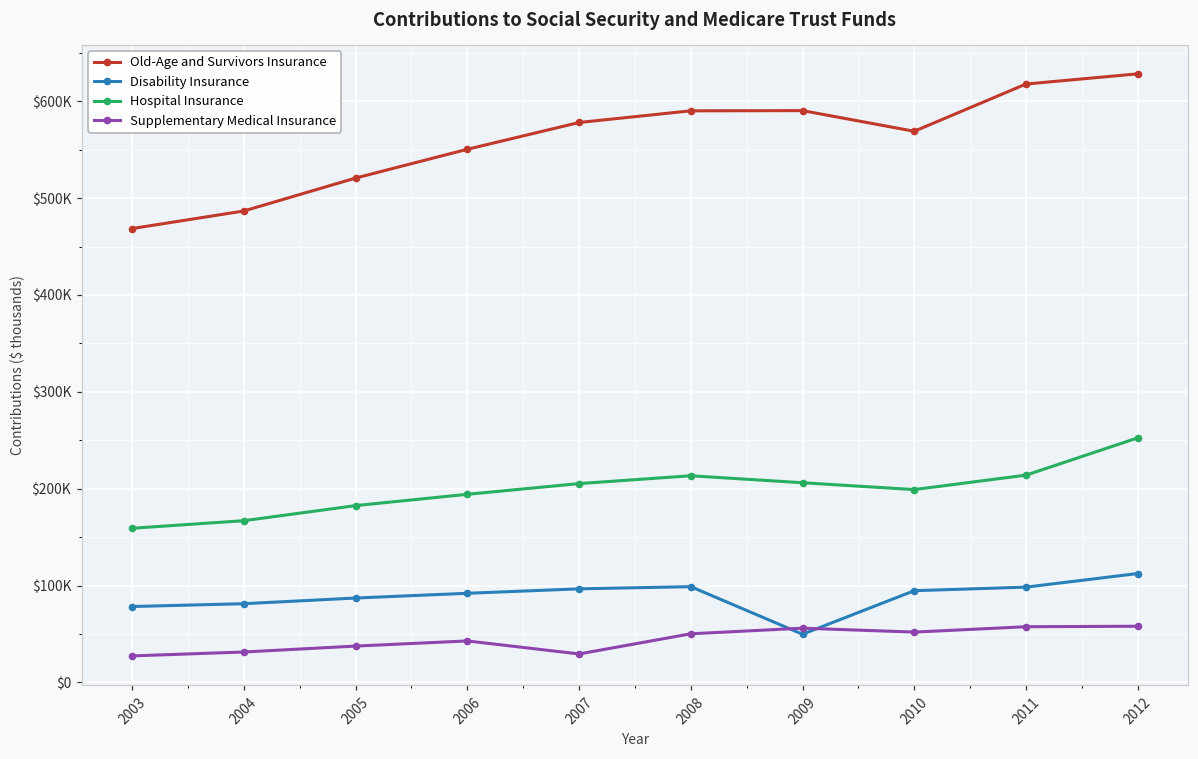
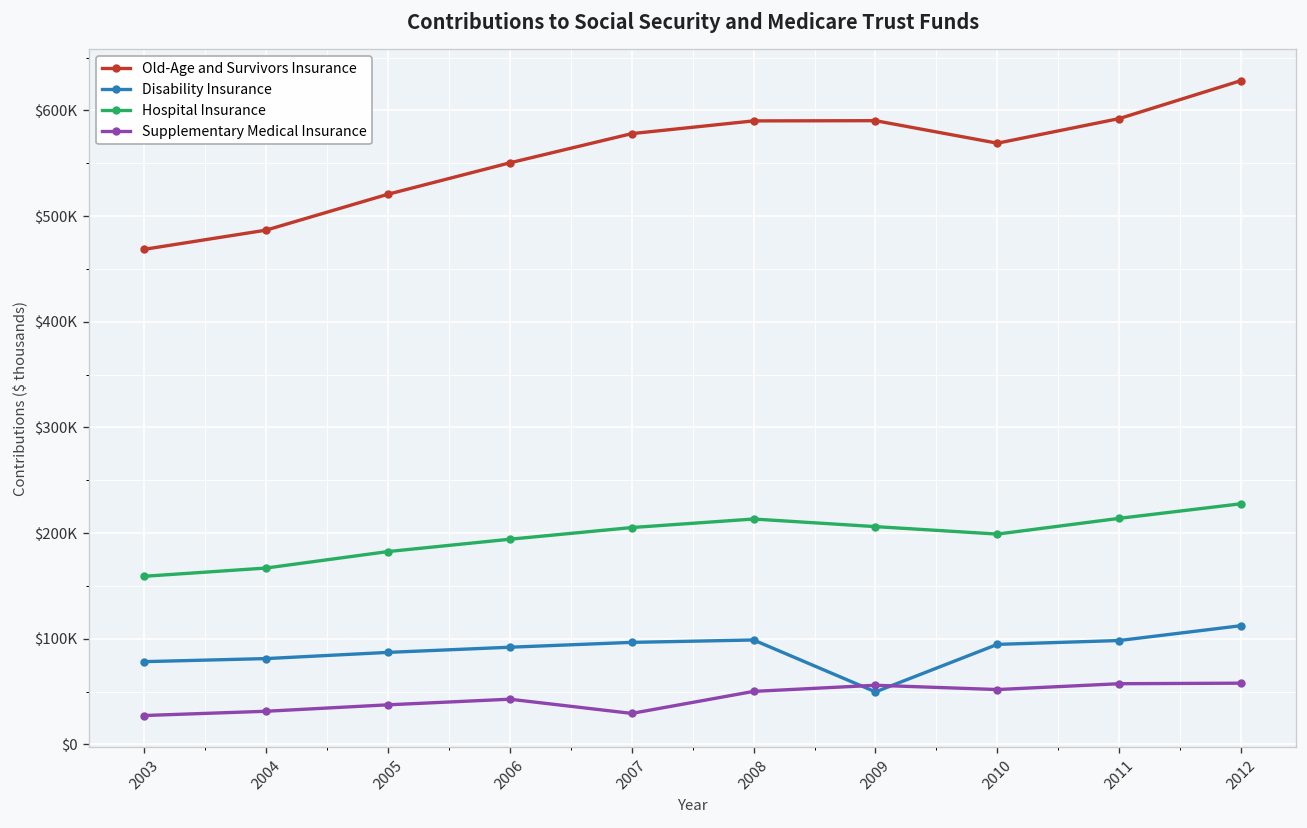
Old-Age and Survivors Insurance, 2011: $620000 -> $590000
Hospital Insurance, 2012: $250000 -> $230000
